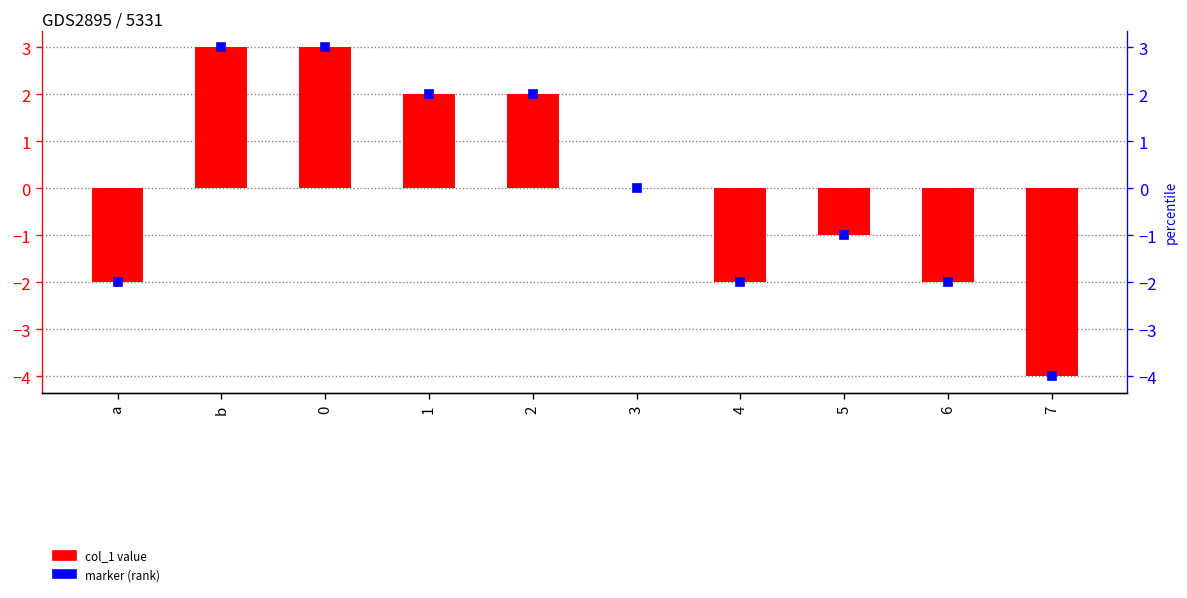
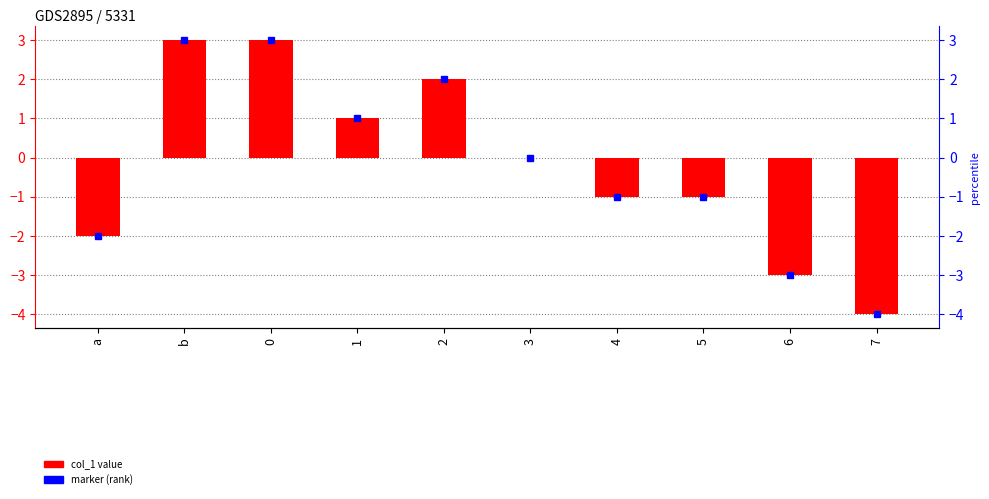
col_1 value, 1: 2 -> 1
col_1 value, 4: -2 -> -1
col_1 value, 6: -2 -> -3
